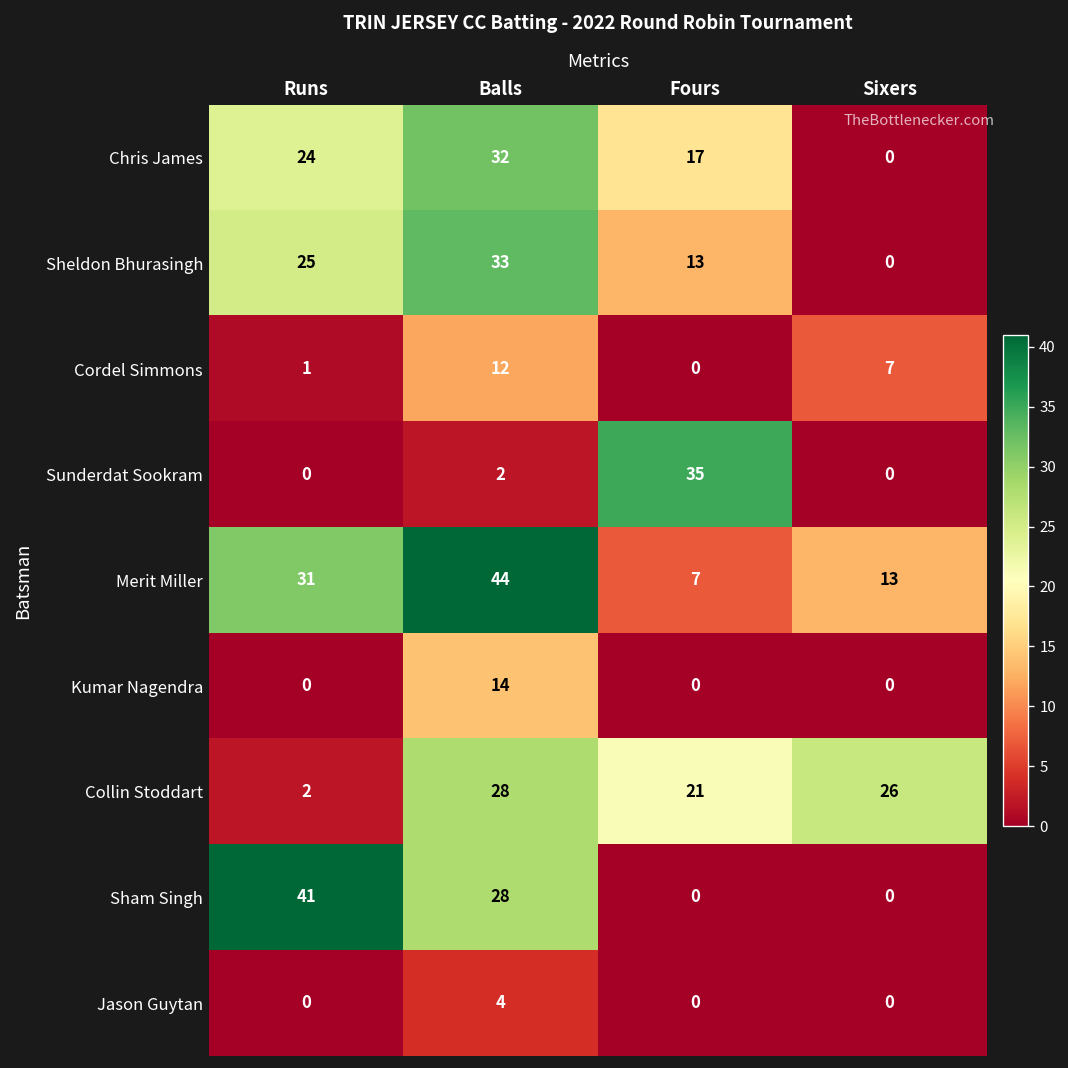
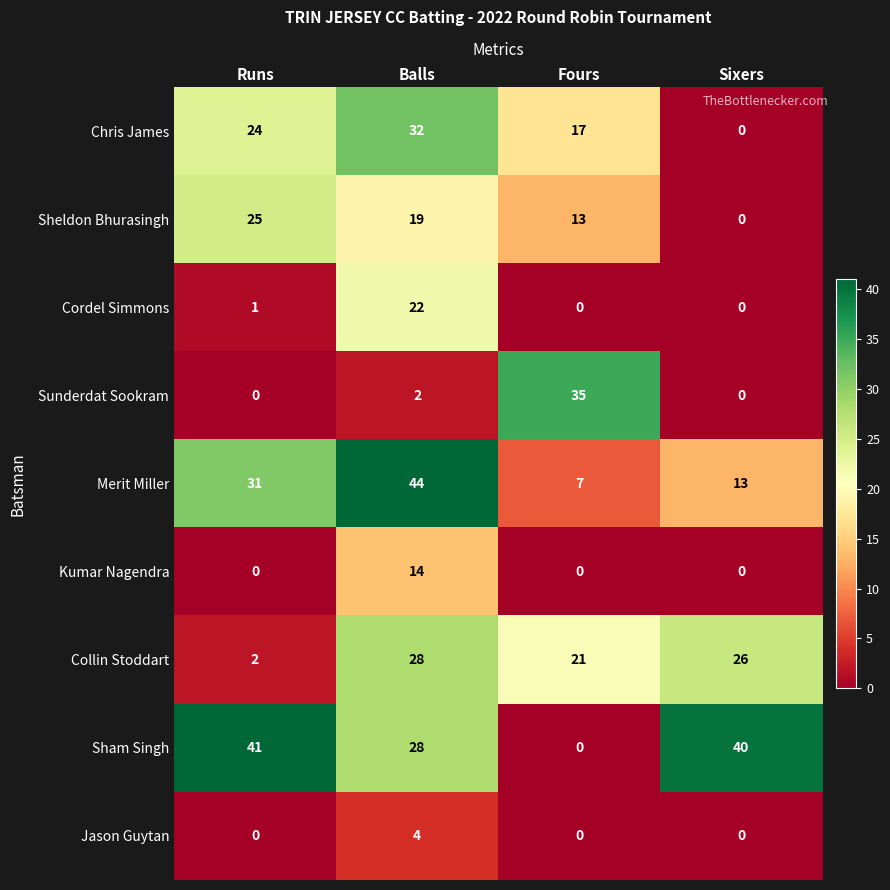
Sheldon Bhurasingh, Balls: 33 -> 19
Cordel Simmons, Balls: 12 -> 22
Cordel Simmons, Sixers: 7 -> 0
Sham Singh, Sixers: 0 -> 40
